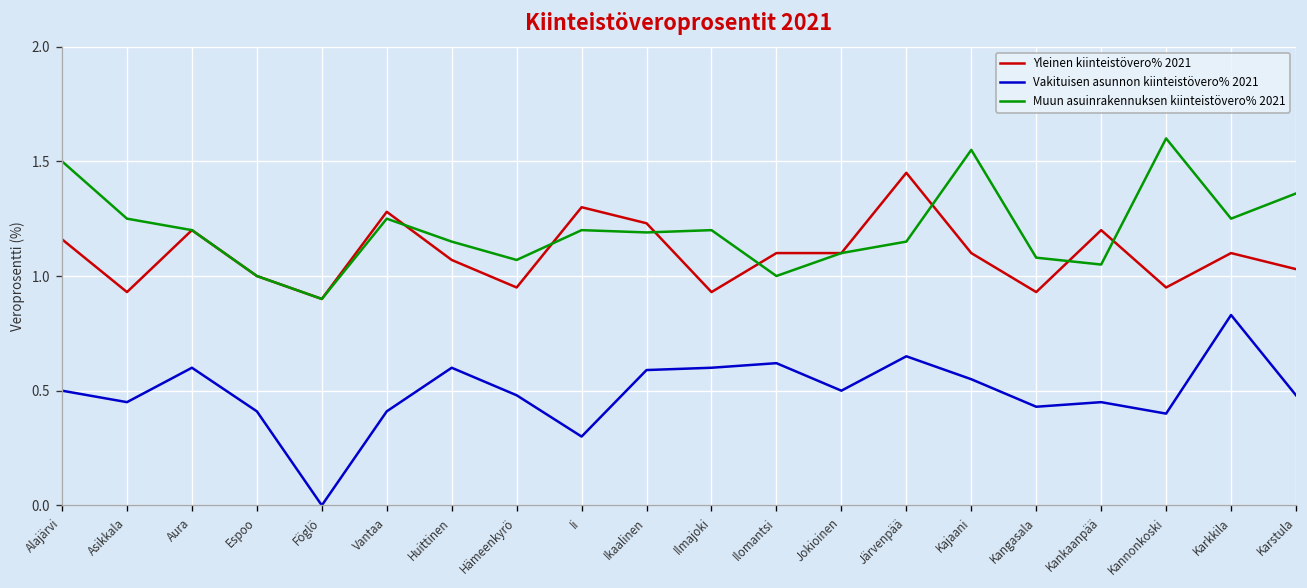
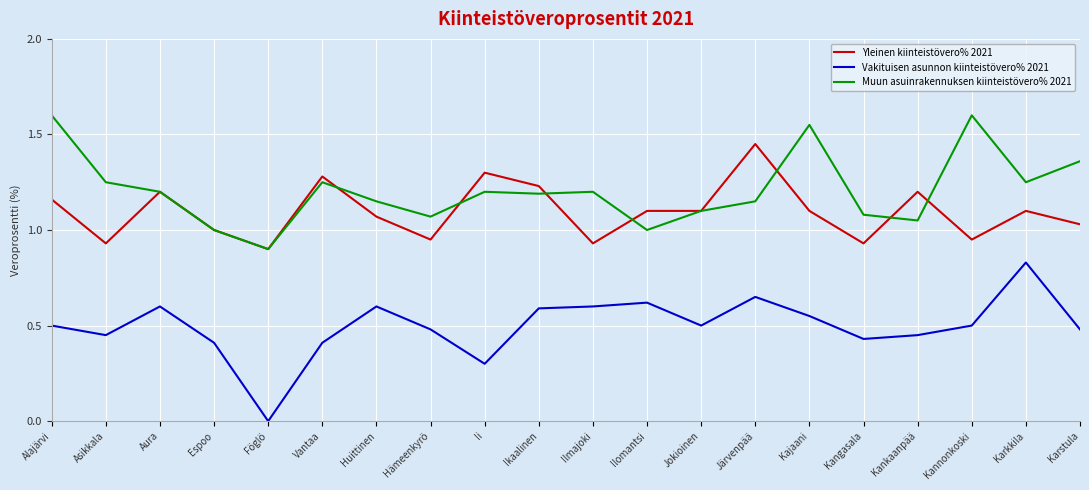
Muun asuinrakennuksen kiinteistövero% 2021, Alajärvi: 1.5 -> 1.6
Vakituisen asunnon kiinteistövero% 2021, Kannonkoski: 0.4 -> 0.5
